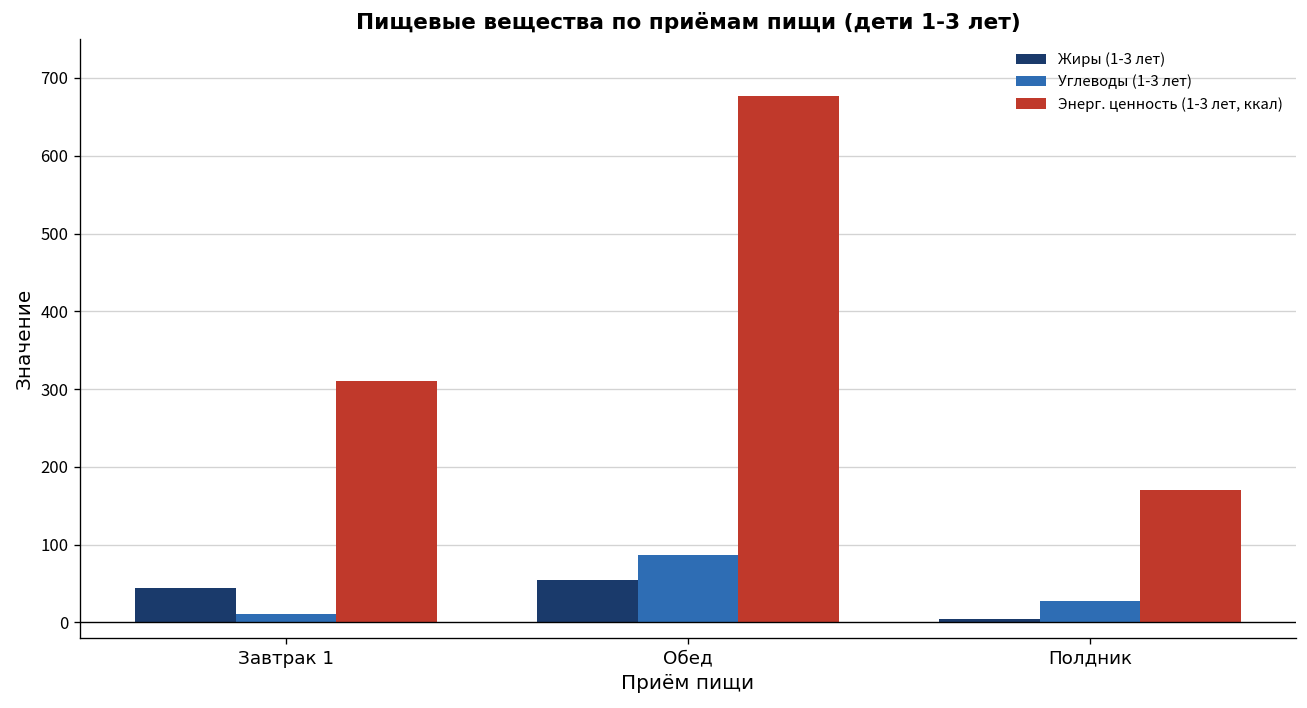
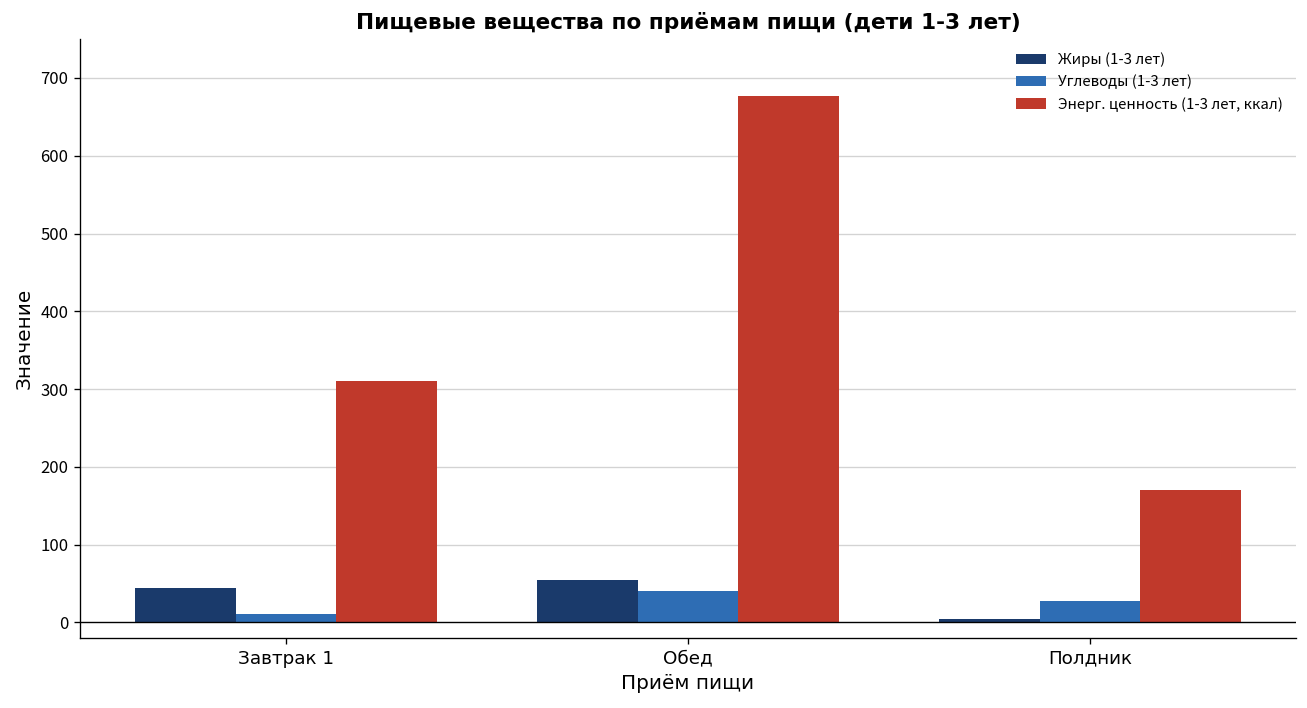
Углеводы (1-3 лет), Обед: 90 -> 40
